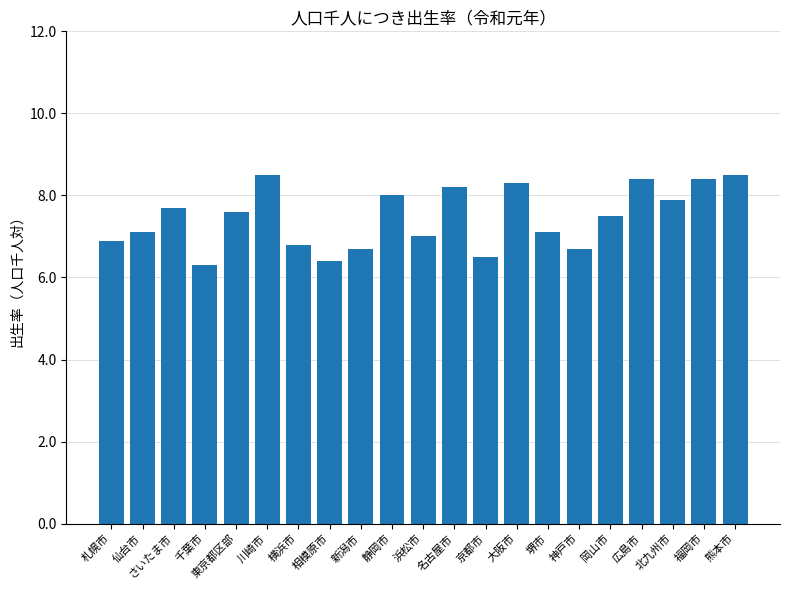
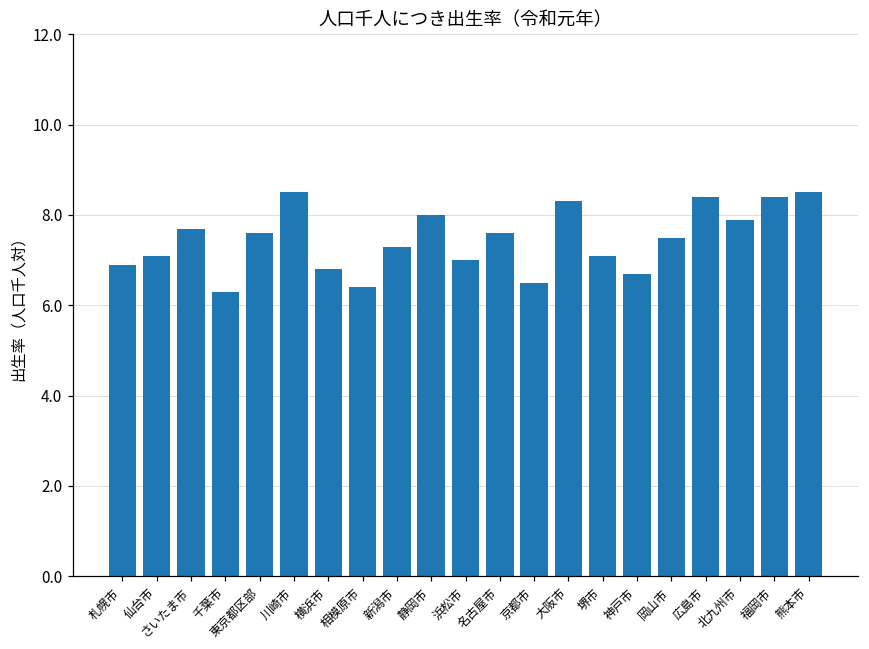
新潟市: 6.7 -> 7.3
名古屋市: 8.2 -> 7.6
